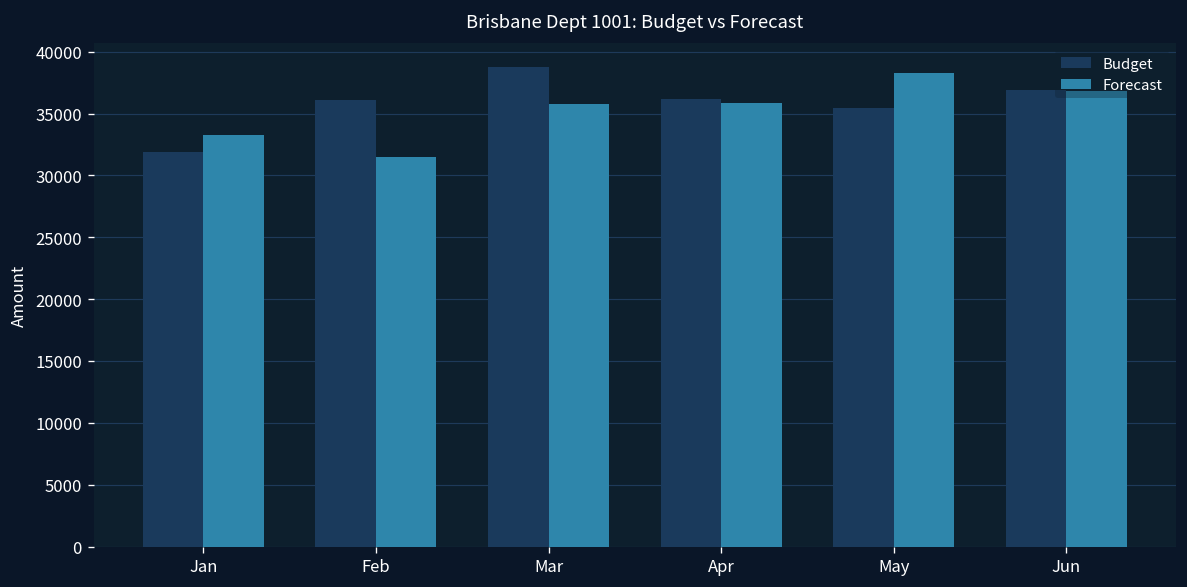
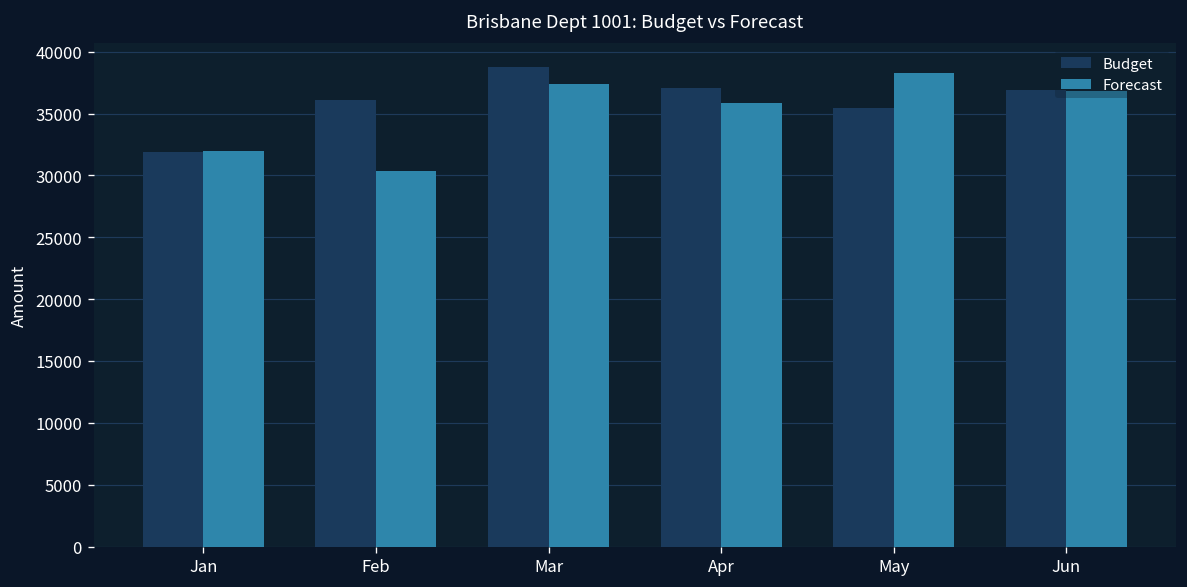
Forecast, Jan: 33200 -> 32000
Forecast, Feb: 31500 -> 30400
Forecast, Mar: 35800 -> 37400
Budget, Apr: 36200 -> 37000
